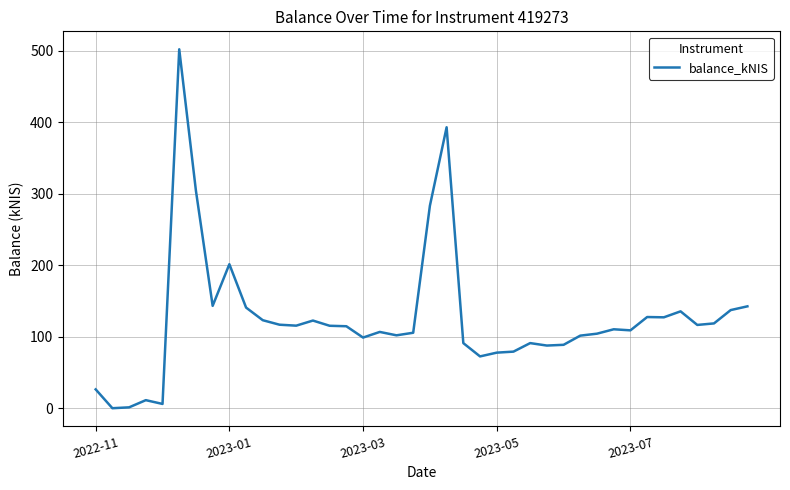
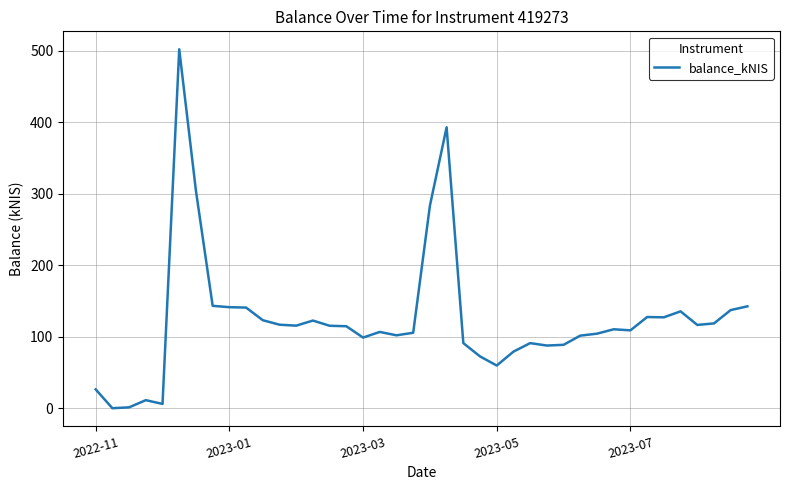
2023-01: 200 -> 140
2023-05: 80 -> 60
